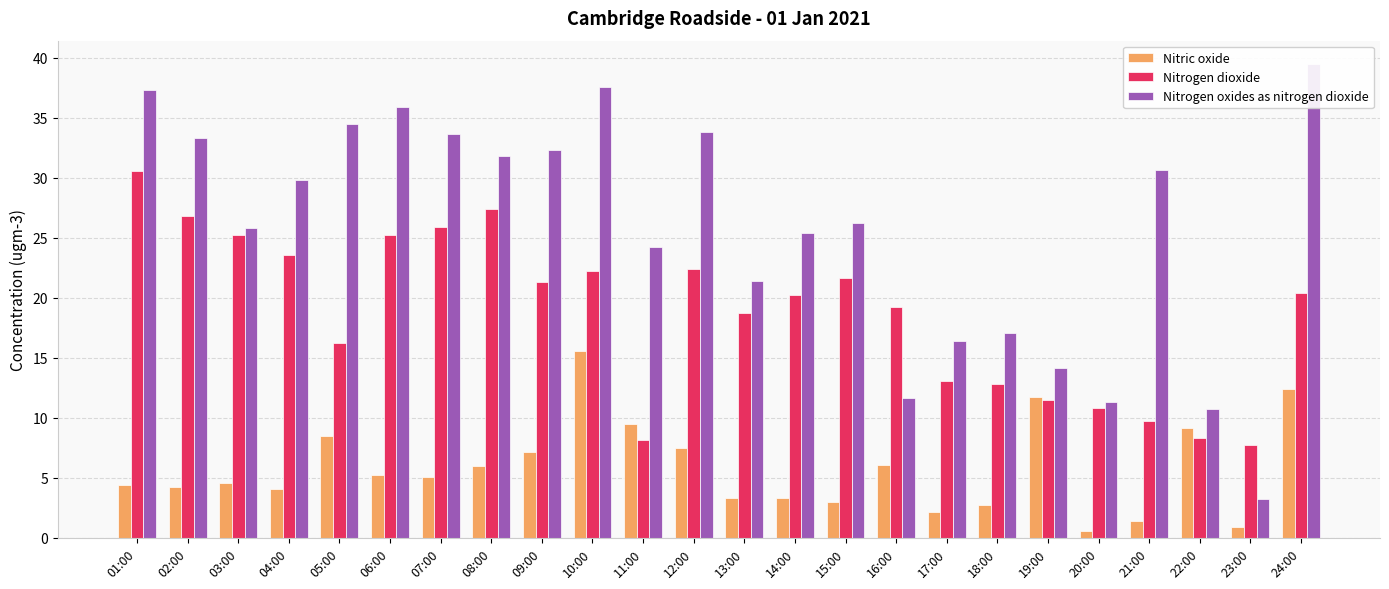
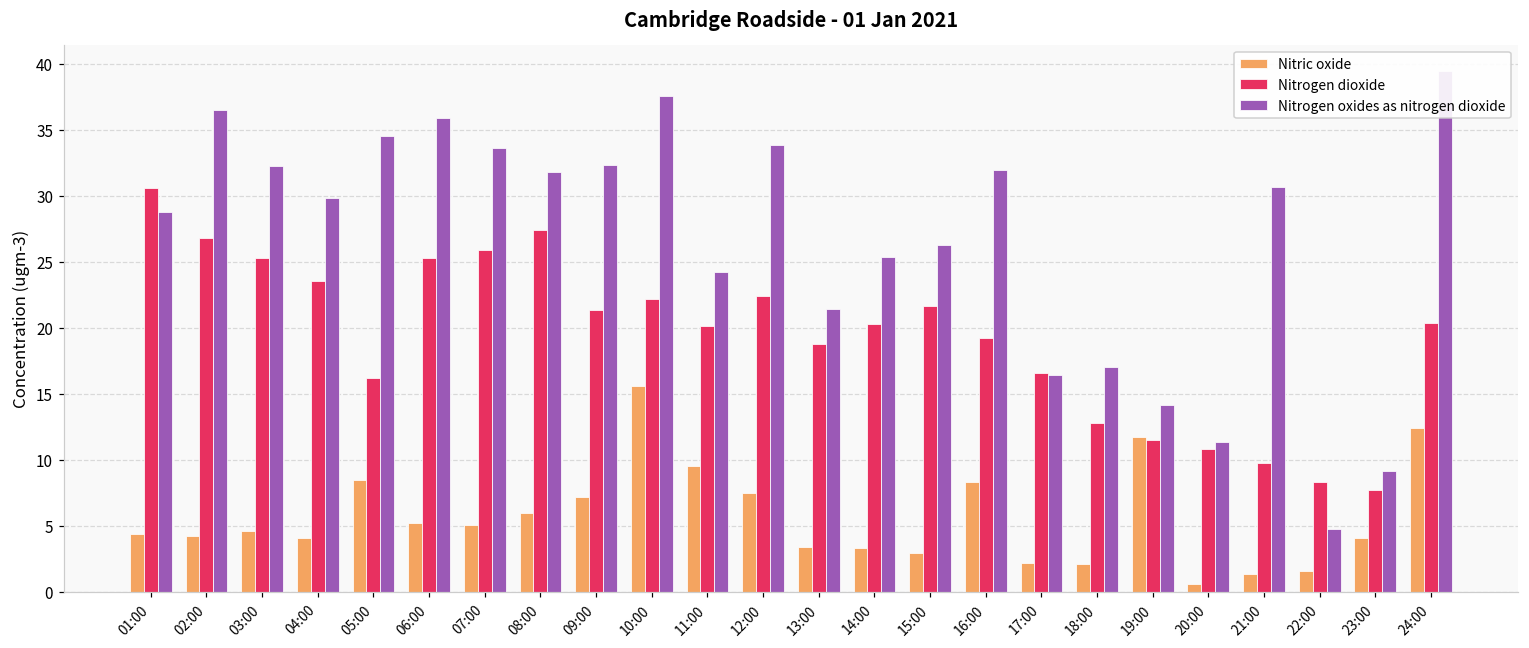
Nitrogen oxides as nitrogen dioxide, 01:00: 37.3 -> 28.8
Nitrogen oxides as nitrogen dioxide, 02:00: 33.3 -> 36.5
Nitrogen oxides as nitrogen dioxide, 03:00: 25.8 -> 32.3
Nitrogen dioxide, 11:00: 8.1 -> 20.1
Nitric oxide, 16:00: 6.1 -> 8.3
Nitrogen oxides as nitrogen dioxide, 16:00: 11.6 -> 32.0
Nitrogen dioxide, 17:00: 13.1 -> 16.5
Nitric oxide, 18:00: 2.8 -> 2.1
Nitric oxide, 22:00: 9.1 -> 1.6
Nitrogen oxides as nitrogen dioxide, 22:00: 10.7 -> 4.8
Nitric oxide, 23:00: 0.9 -> 4.0
Nitrogen oxides as nitrogen dioxide, 23:00: 3.3 -> 9.1
